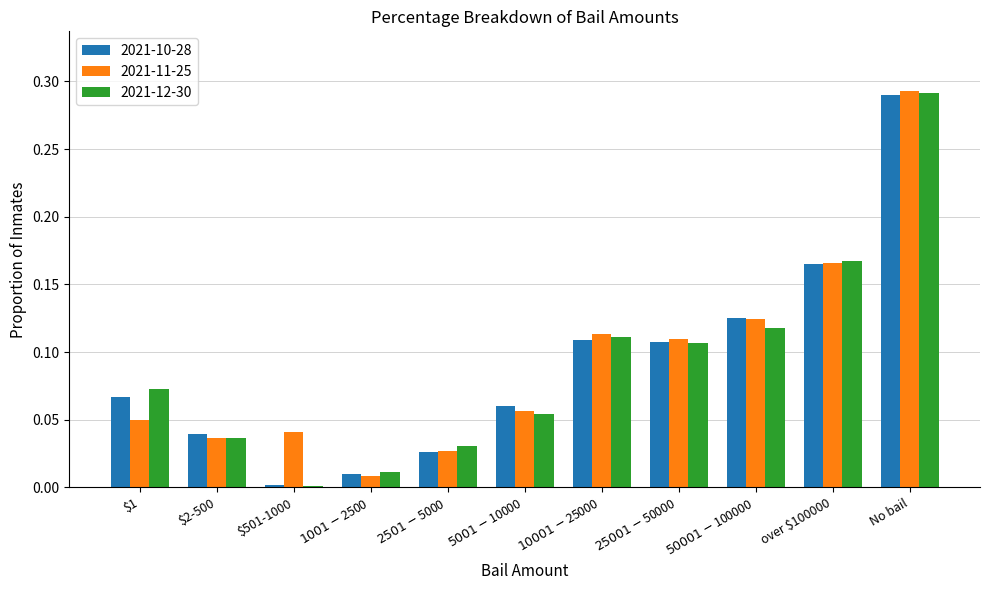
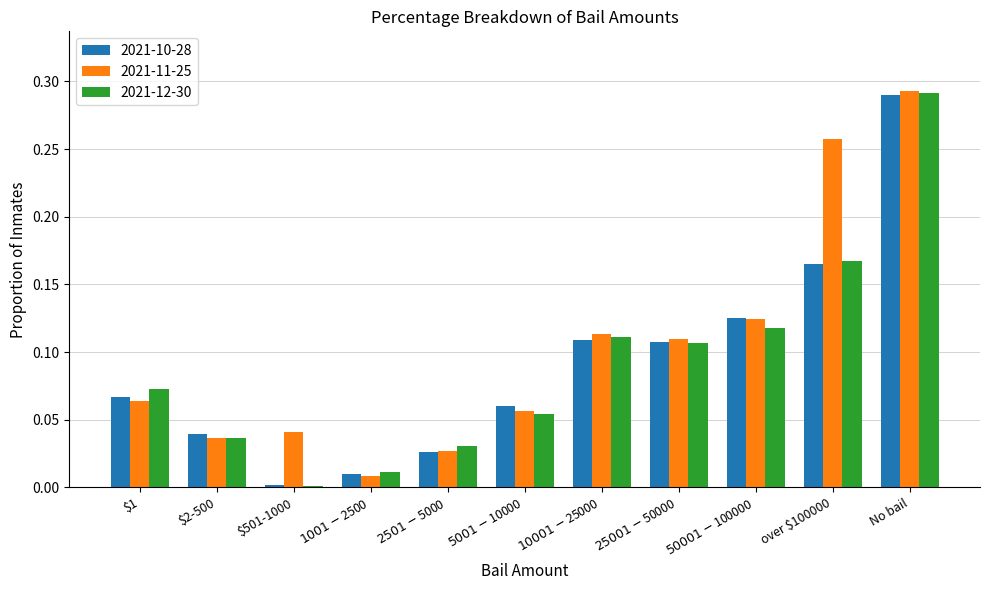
2021-11-25, $1: 0.050 -> 0.064
2021-11-25, over $100000: 0.166 -> 0.257
